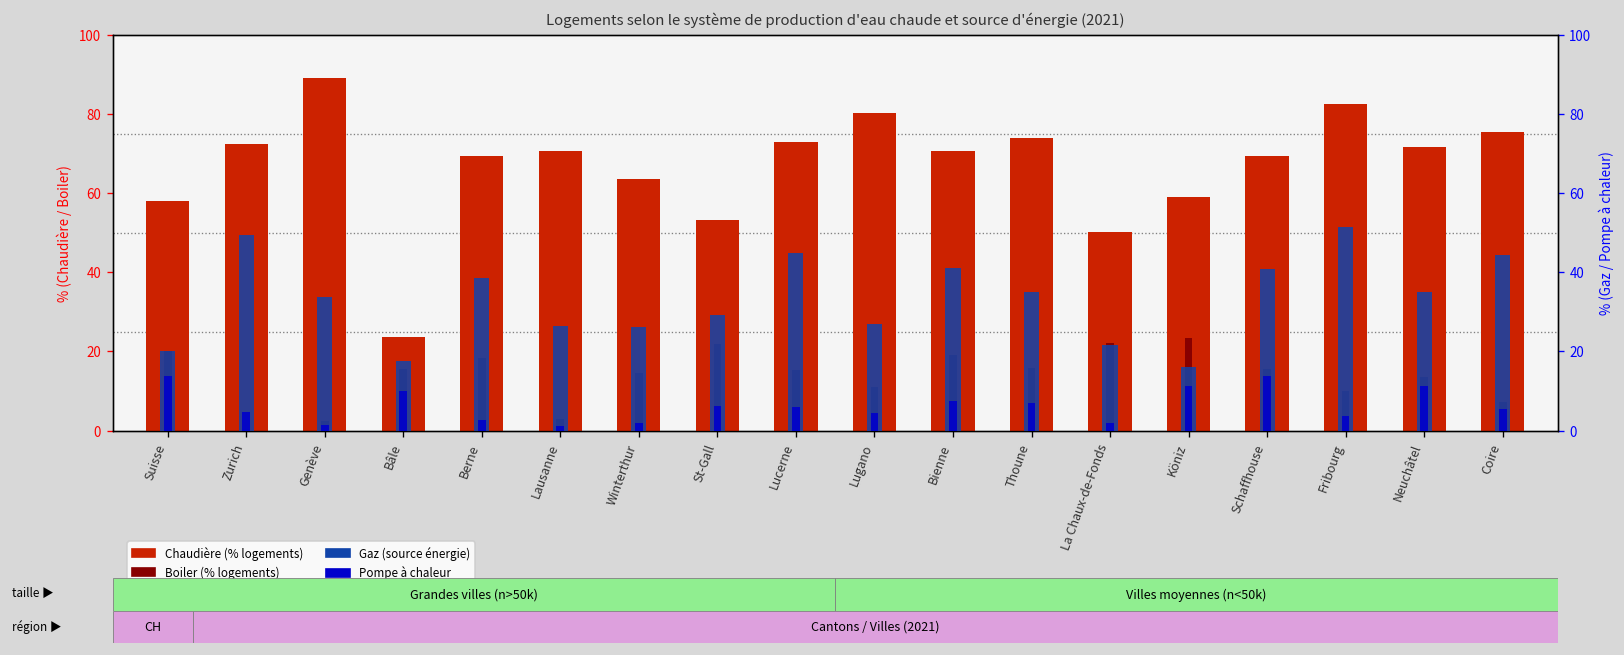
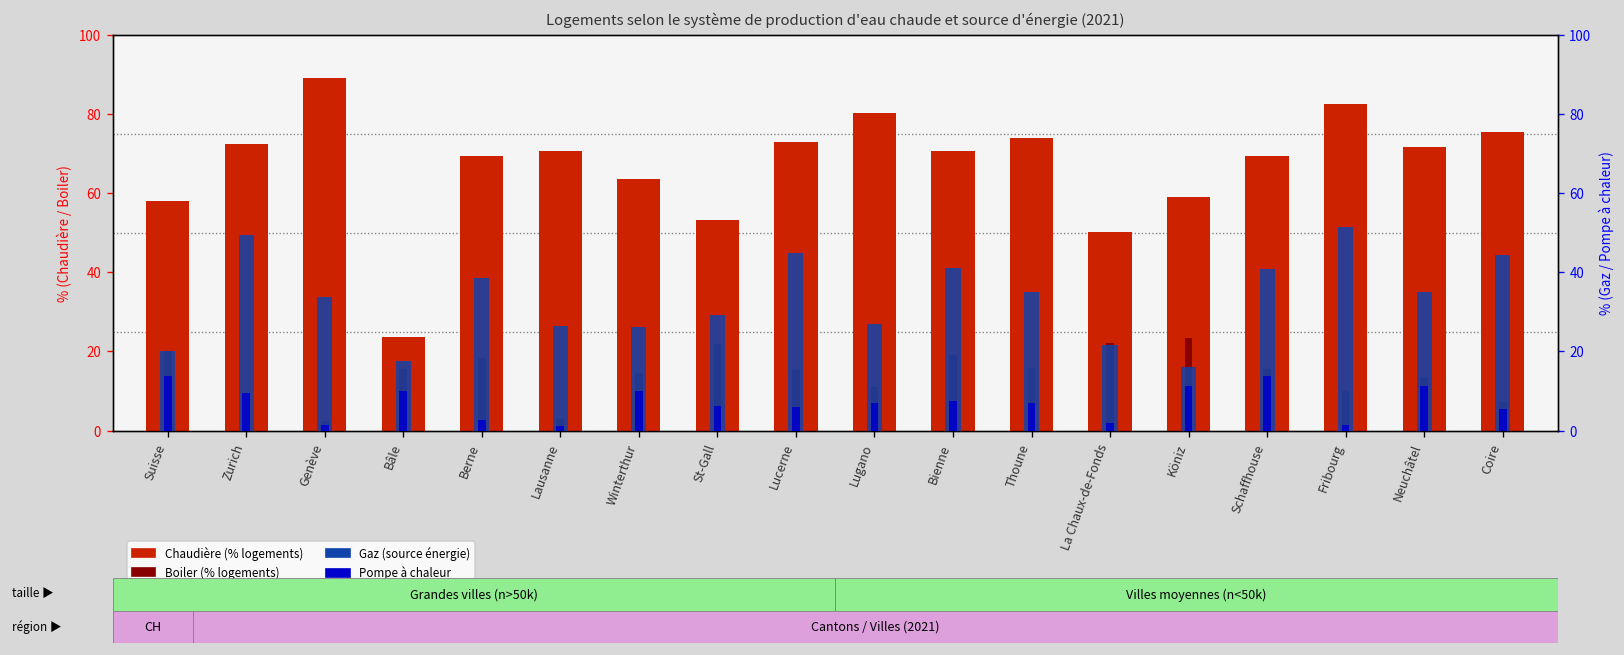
Pompe à chaleur, Zurich: 5 -> 10
Pompe à chaleur, Winterthur: 2 -> 10
Pompe à chaleur, Lugano: 5 -> 7
Pompe à chaleur, Fribourg: 4 -> 1
